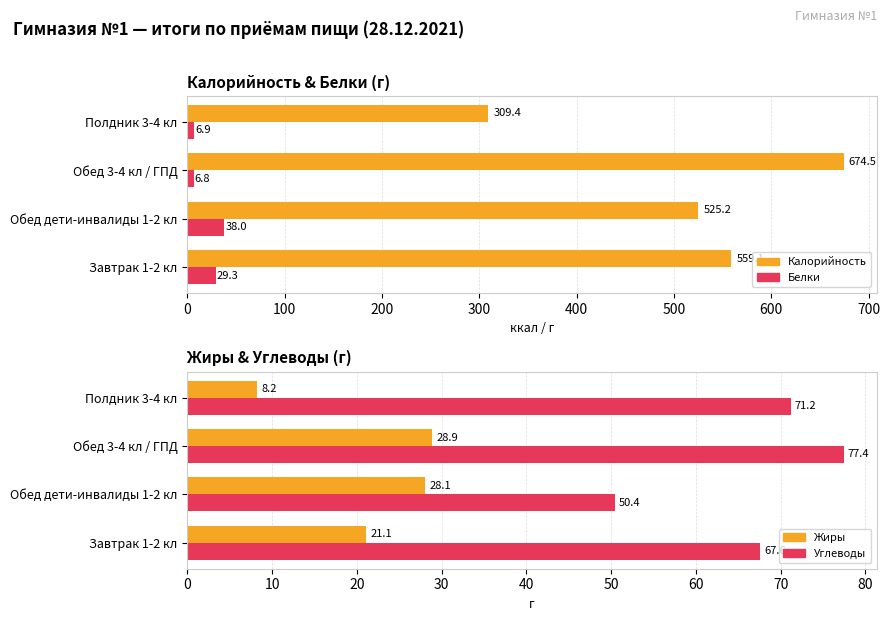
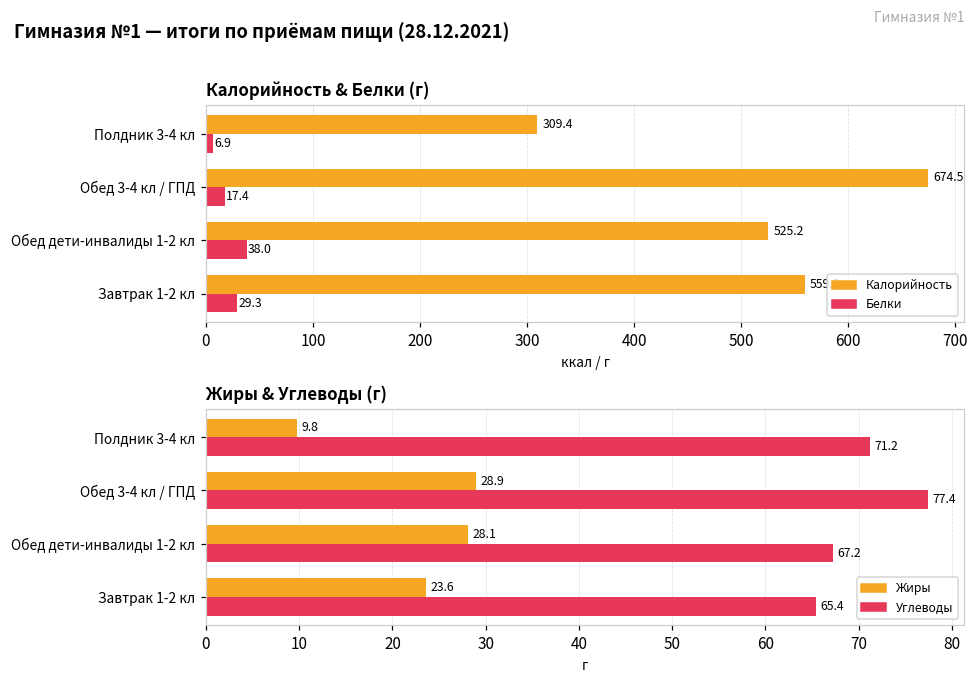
Калорийность & Белки (г), Белки, Обед 3-4 кл / ГПД: 6.8 -> 17.4
Жиры & Углеводы (г), Жиры, Полдник 3-4 кл: 8.2 -> 9.8
Жиры & Углеводы (г), Углеводы, Обед дети-инвалиды 1-2 кл: 50.4 -> 67.2
Жиры & Углеводы (г), Жиры, Завтрак 1-2 кл: 21.1 -> 23.6
Жиры & Углеводы (г), Углеводы, Завтрак 1-2 кл: 68 -> 65
